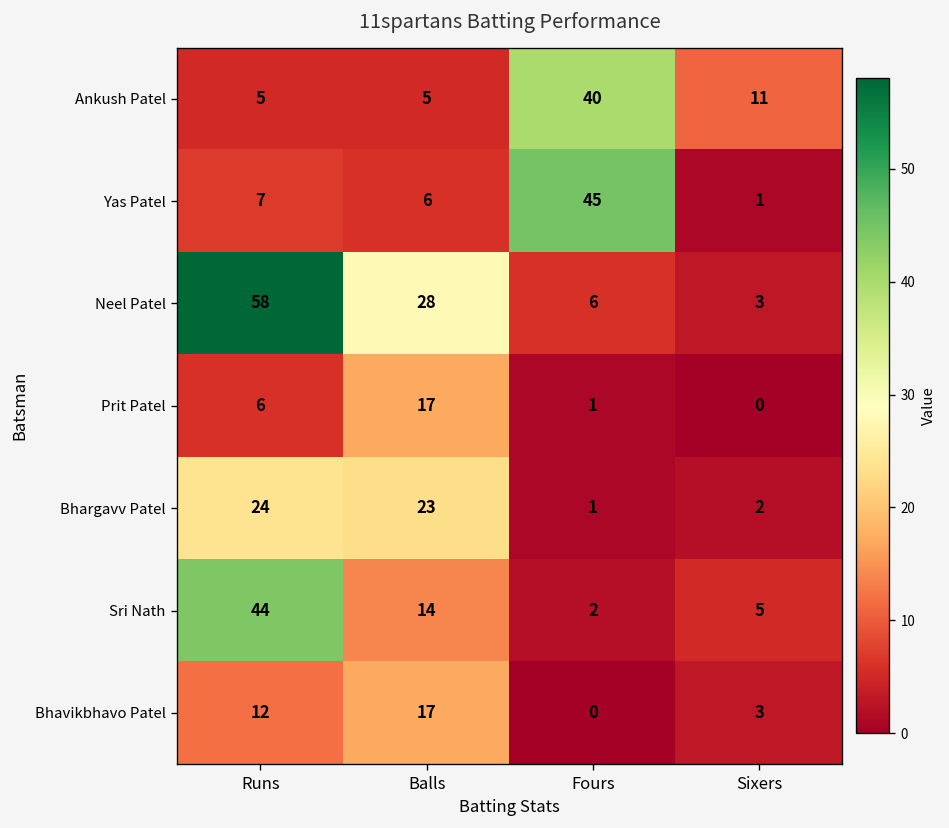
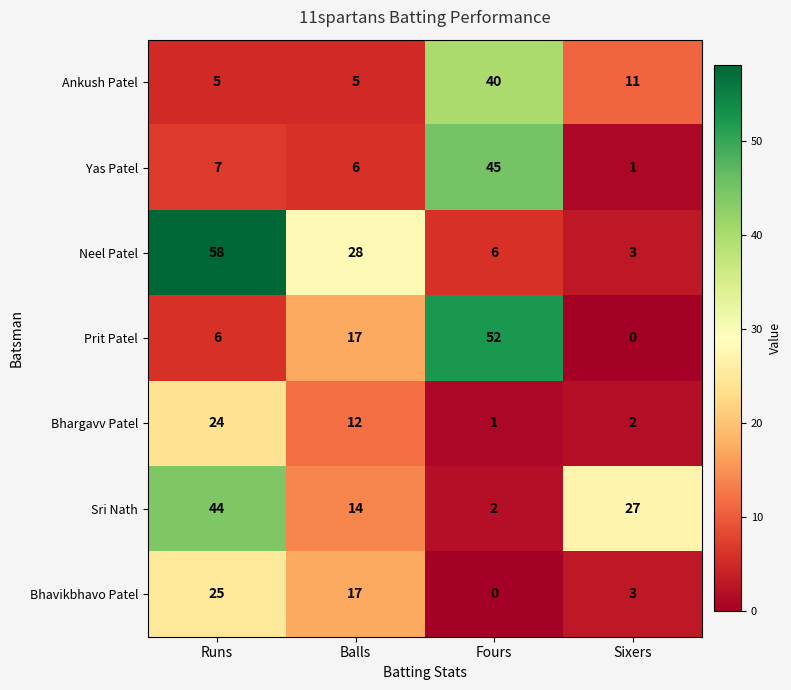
Prit Patel, Fours: 1 -> 52
Bhargavv Patel, Balls: 23 -> 12
Sri Nath, Sixers: 5 -> 27
Bhavikbhavo Patel, Runs: 12 -> 25
